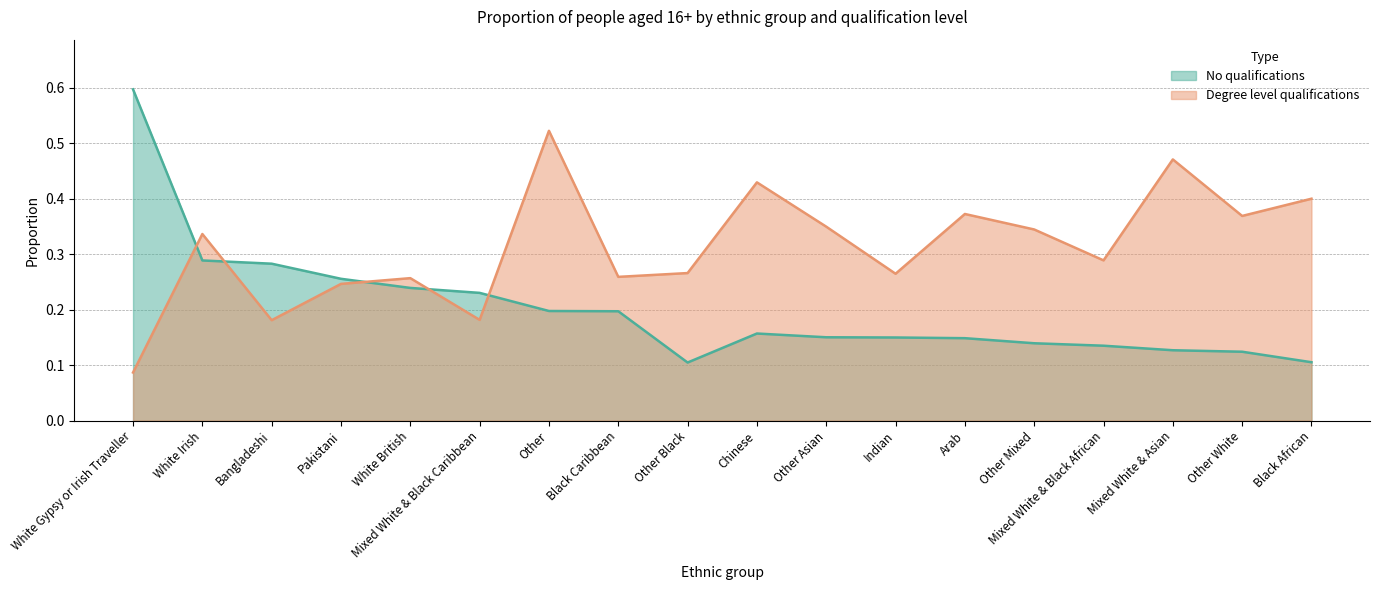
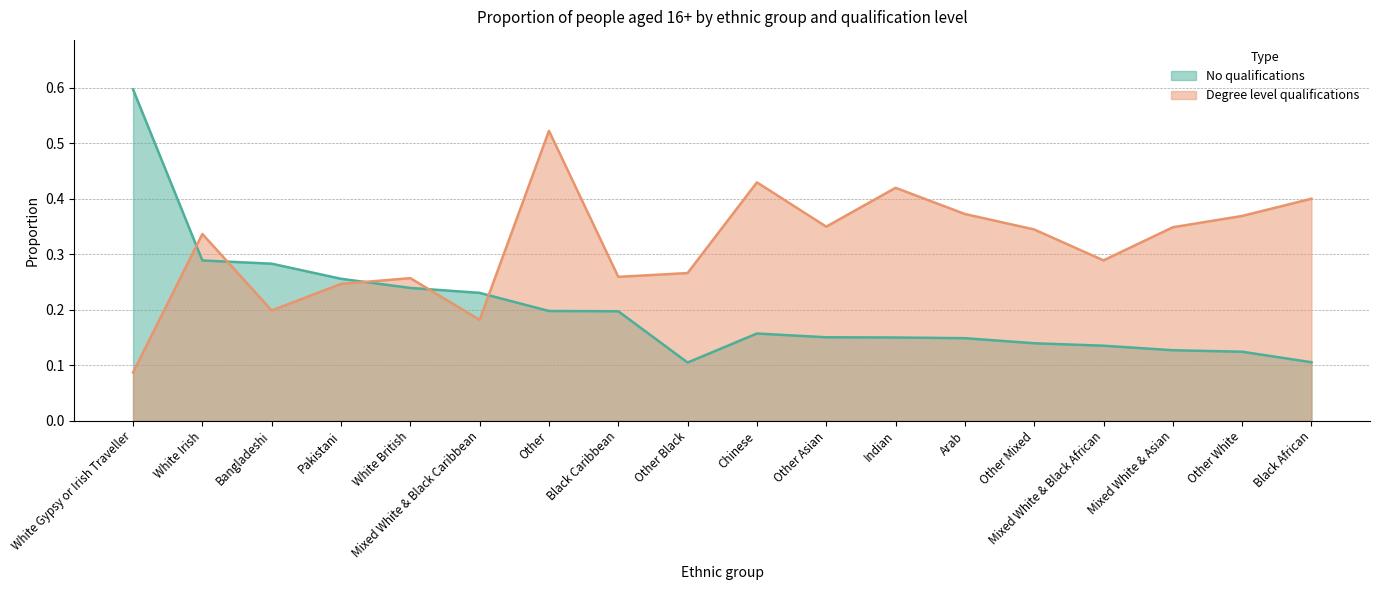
Degree level qualifications, Bangladeshi: 0.18 -> 0.20
Degree level qualifications, Indian: 0.26 -> 0.42
Degree level qualifications, Mixed White & Asian: 0.47 -> 0.35
